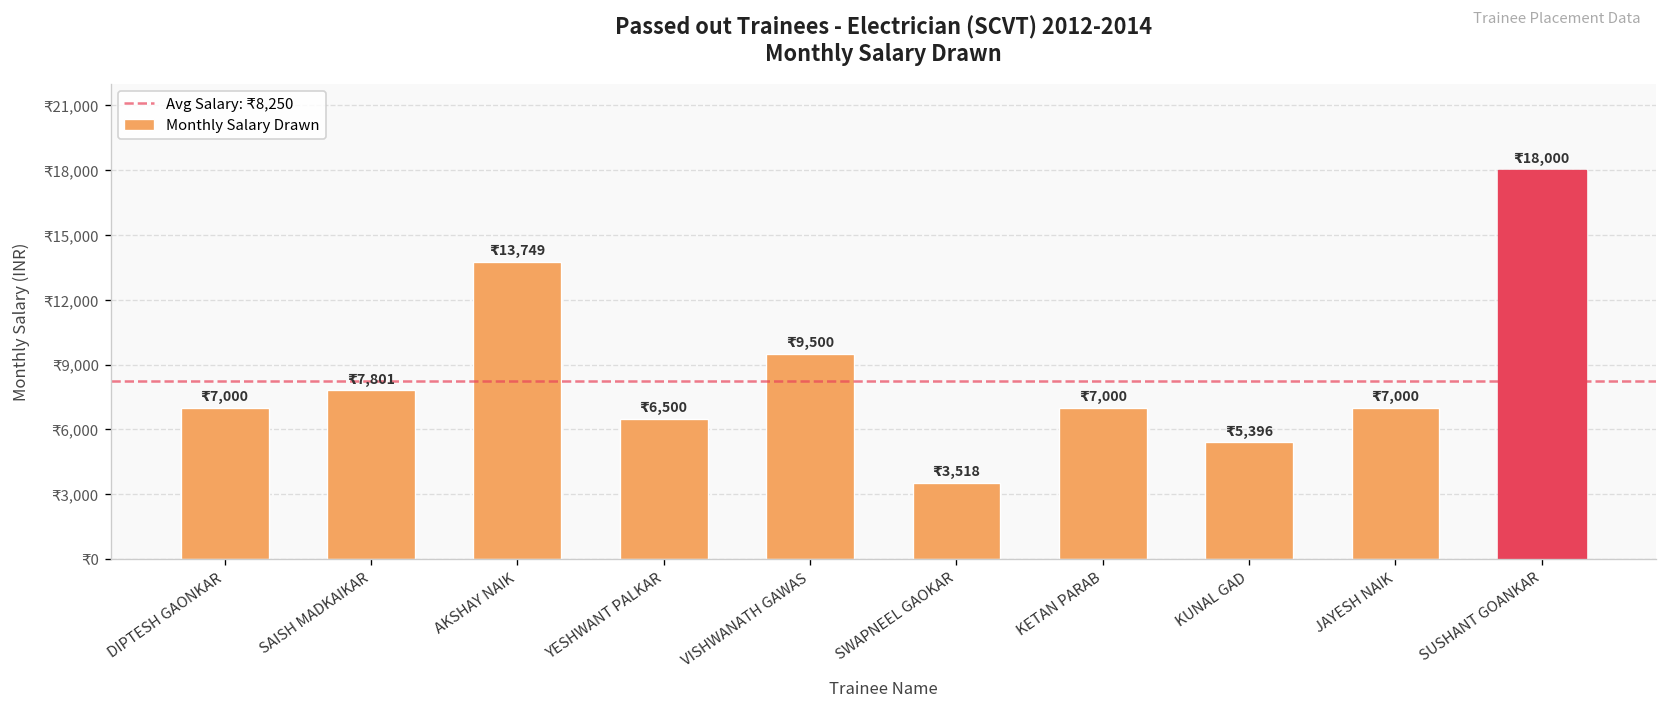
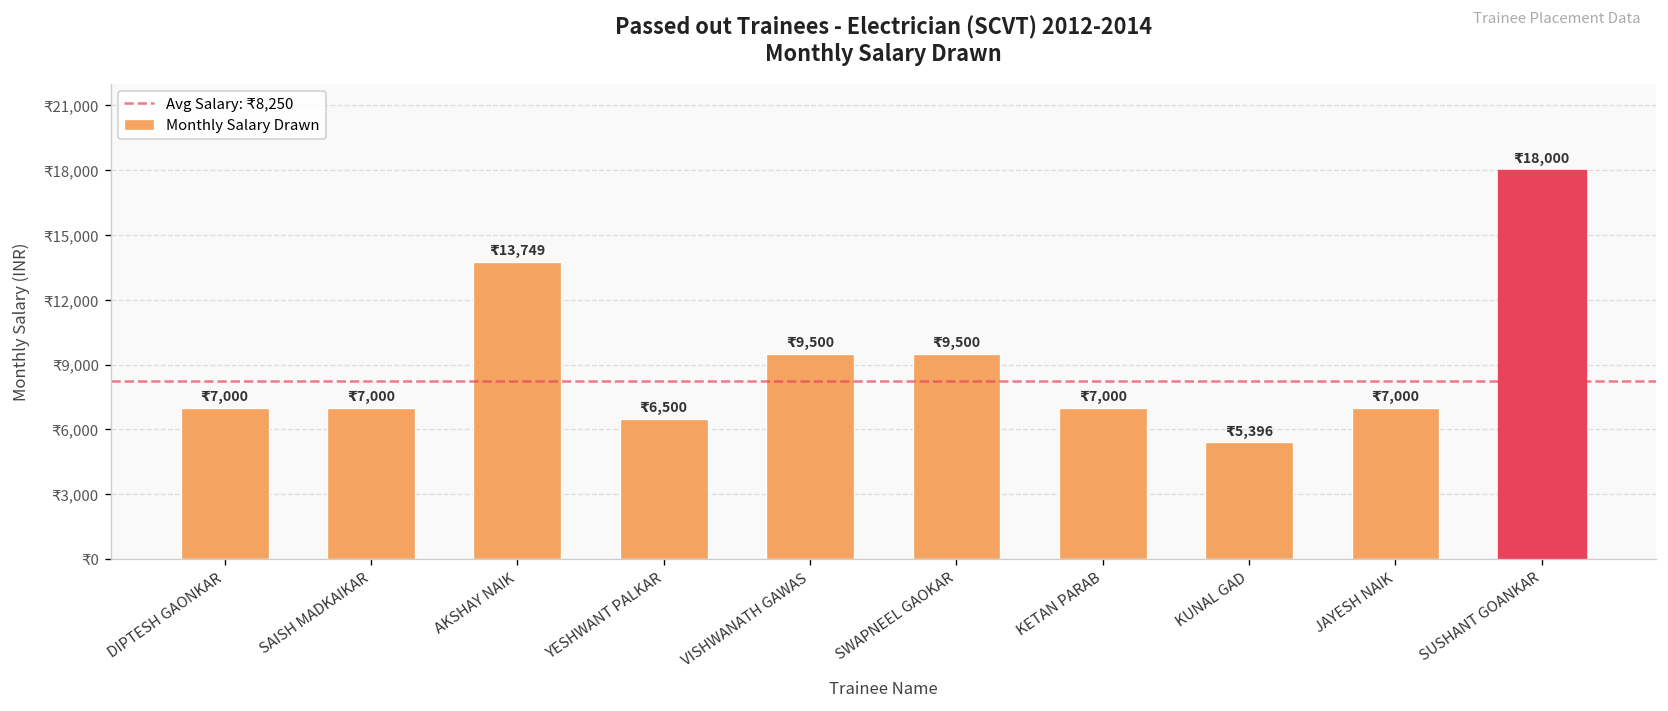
SAISH MADKAIKAR: 7,801 -> 7,000
SWAPNEEL GAOKAR: 3,518 -> 9,500
